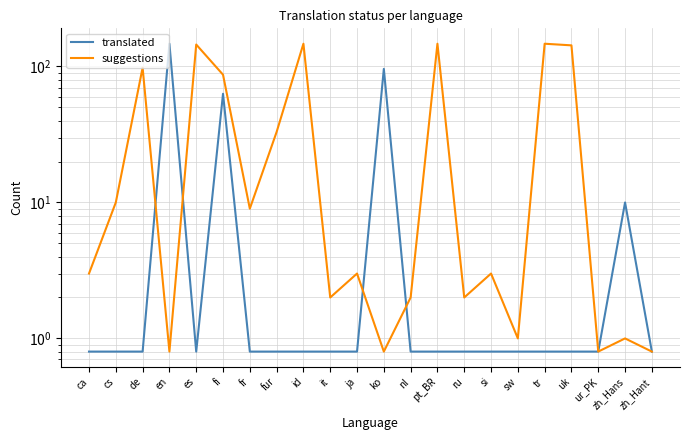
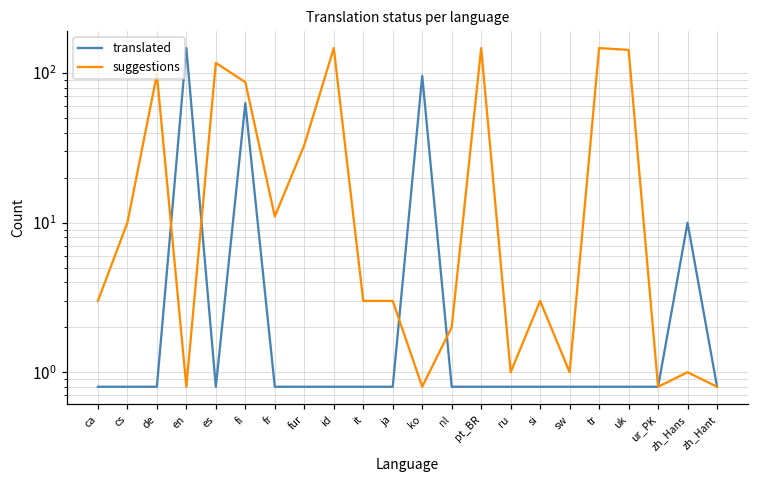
suggestions, es: 150 -> 120
suggestions, fr: 9 -> 11
suggestions, it: 2 -> 3
suggestions, ru: 2 -> 1
